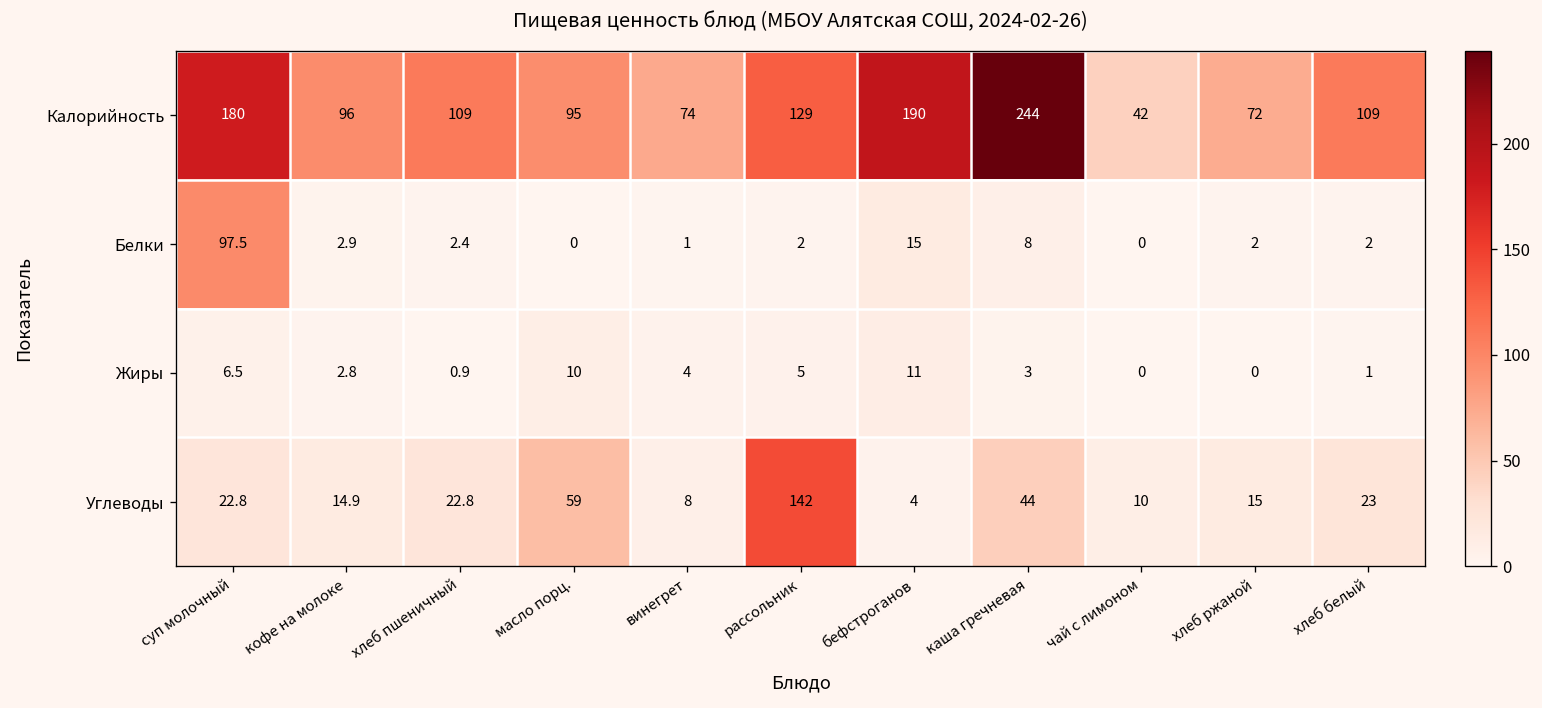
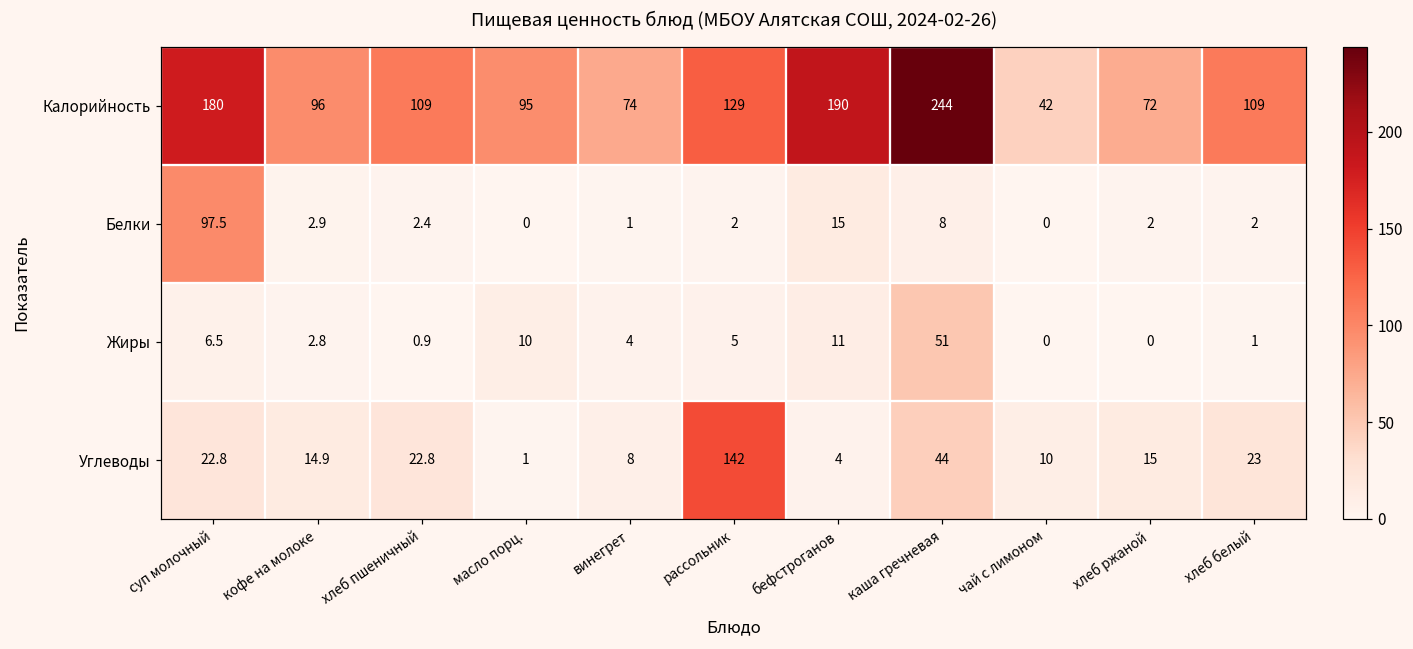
Жиры, каша гречневая: 3 -> 51
Углеводы, масло порц.: 59 -> 1
